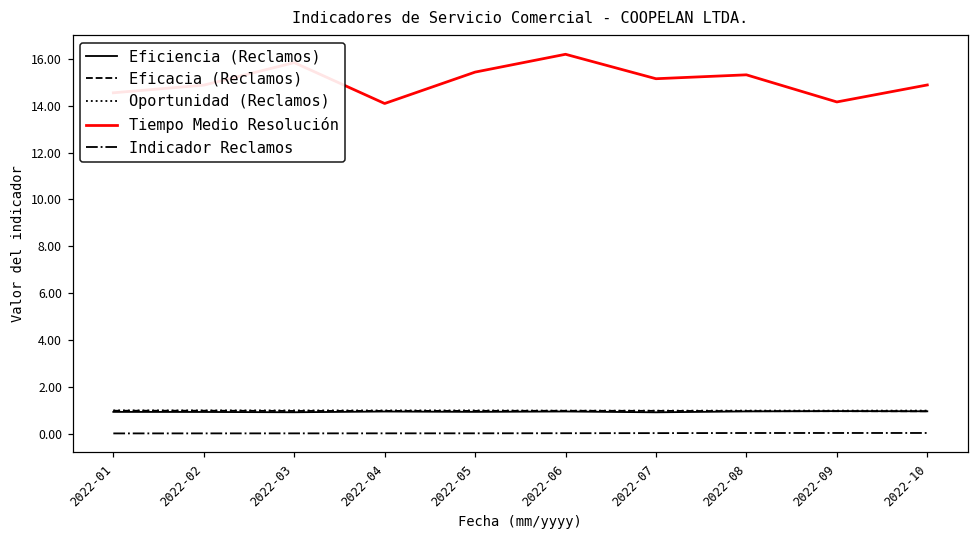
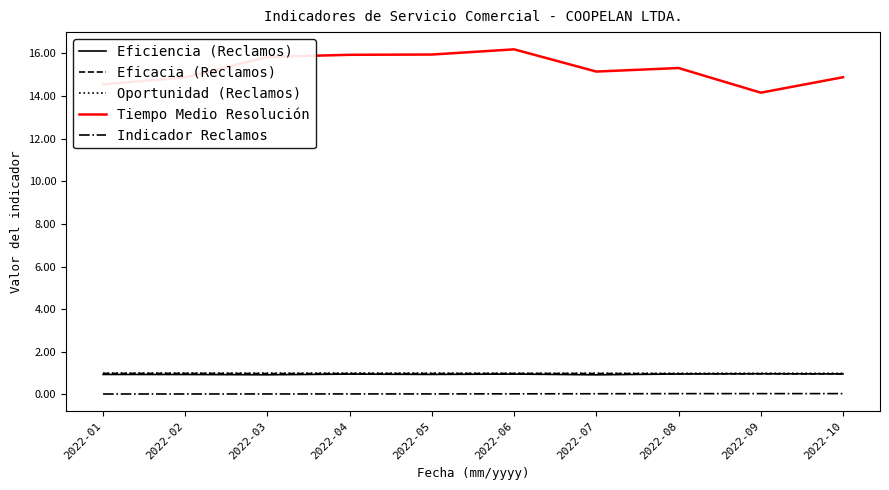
Tiempo Medio Resolución, 2022-04: 14.1 -> 15.9
Tiempo Medio Resolución, 2022-05: 15.4 -> 15.9
